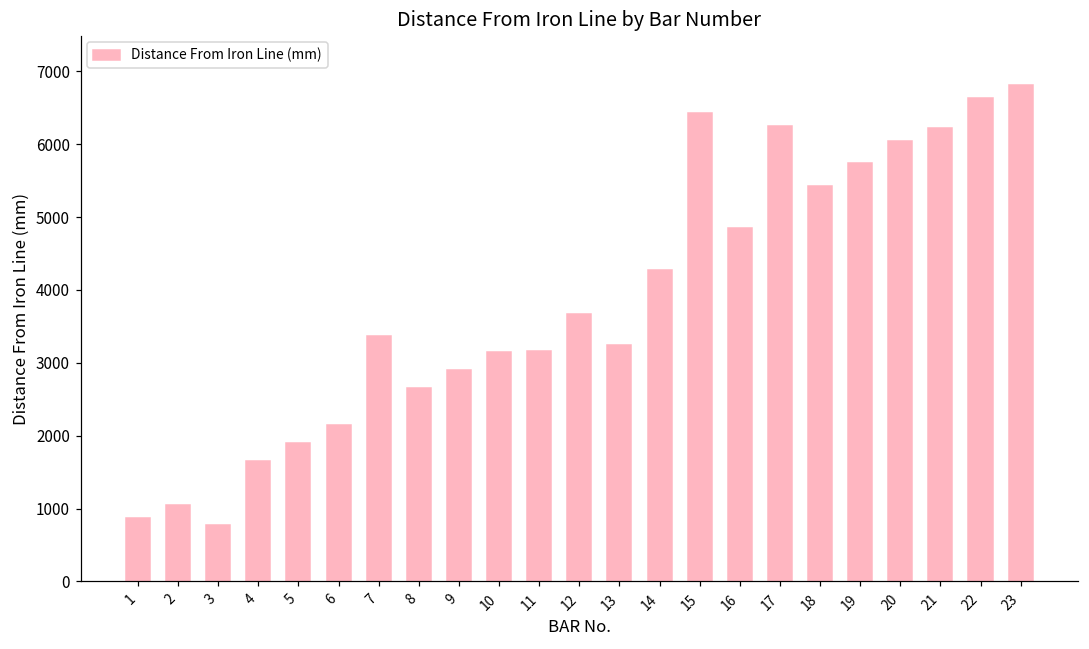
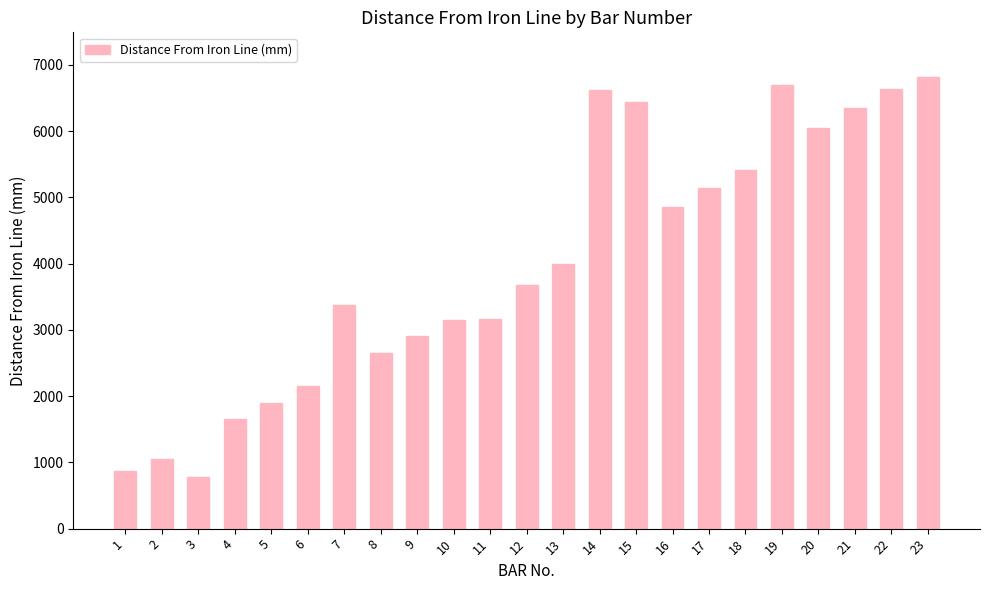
13: 3200 -> 4000
14: 4300 -> 6600
17: 6200 -> 5100
19: 5700 -> 6700
21: 6200 -> 6400
